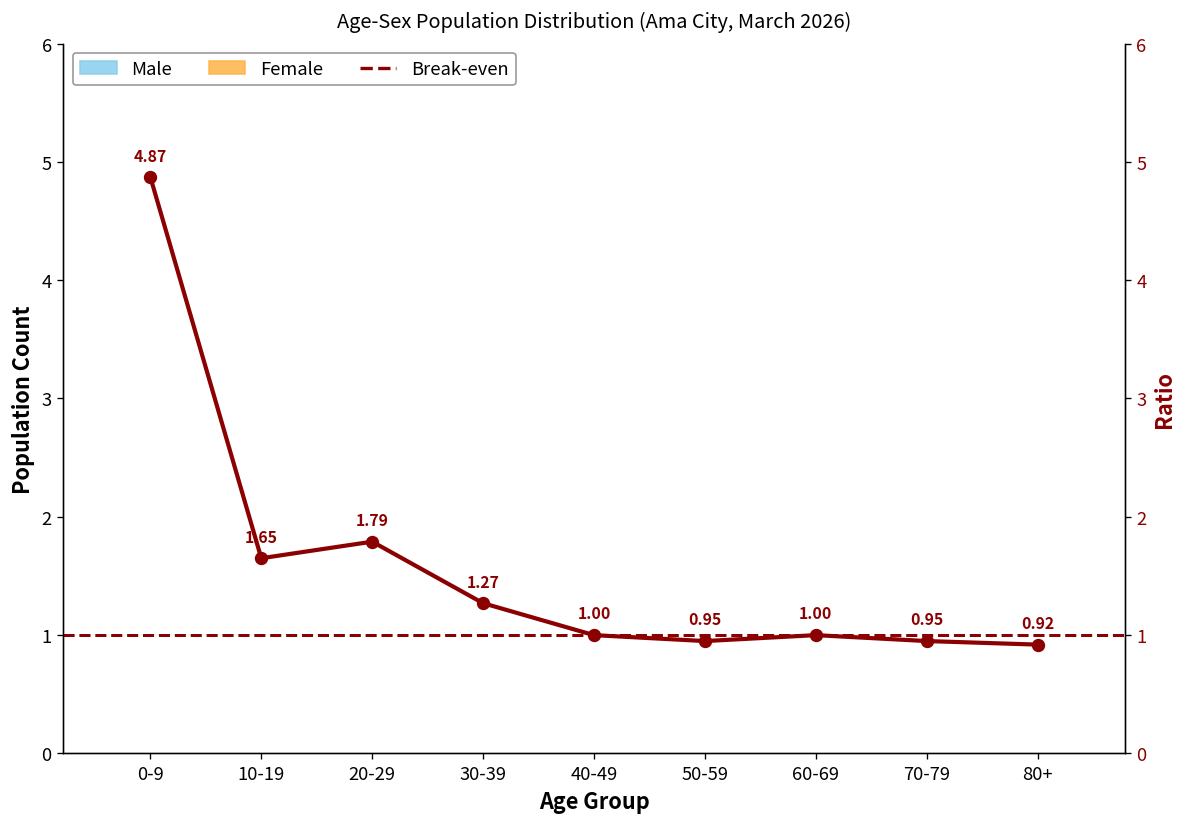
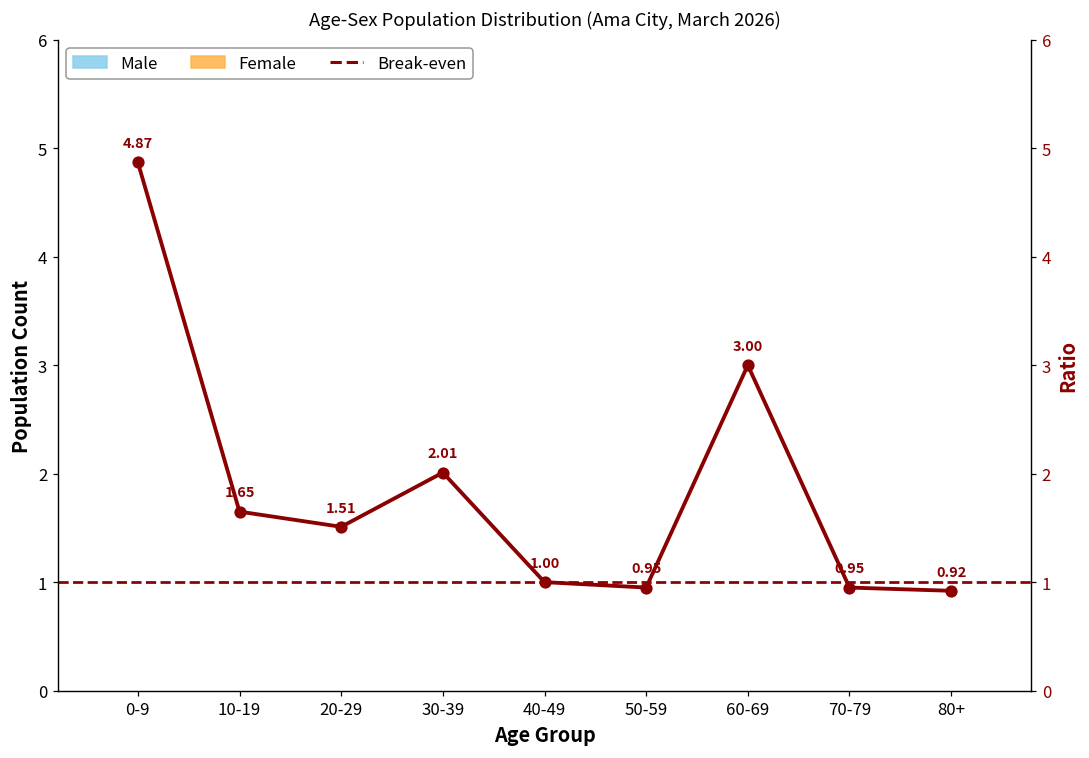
Break-even, 20-29: 1.79 -> 1.51
Break-even, 30-39: 1.27 -> 2.01
Break-even, 60-69: 1.00 -> 3.00
